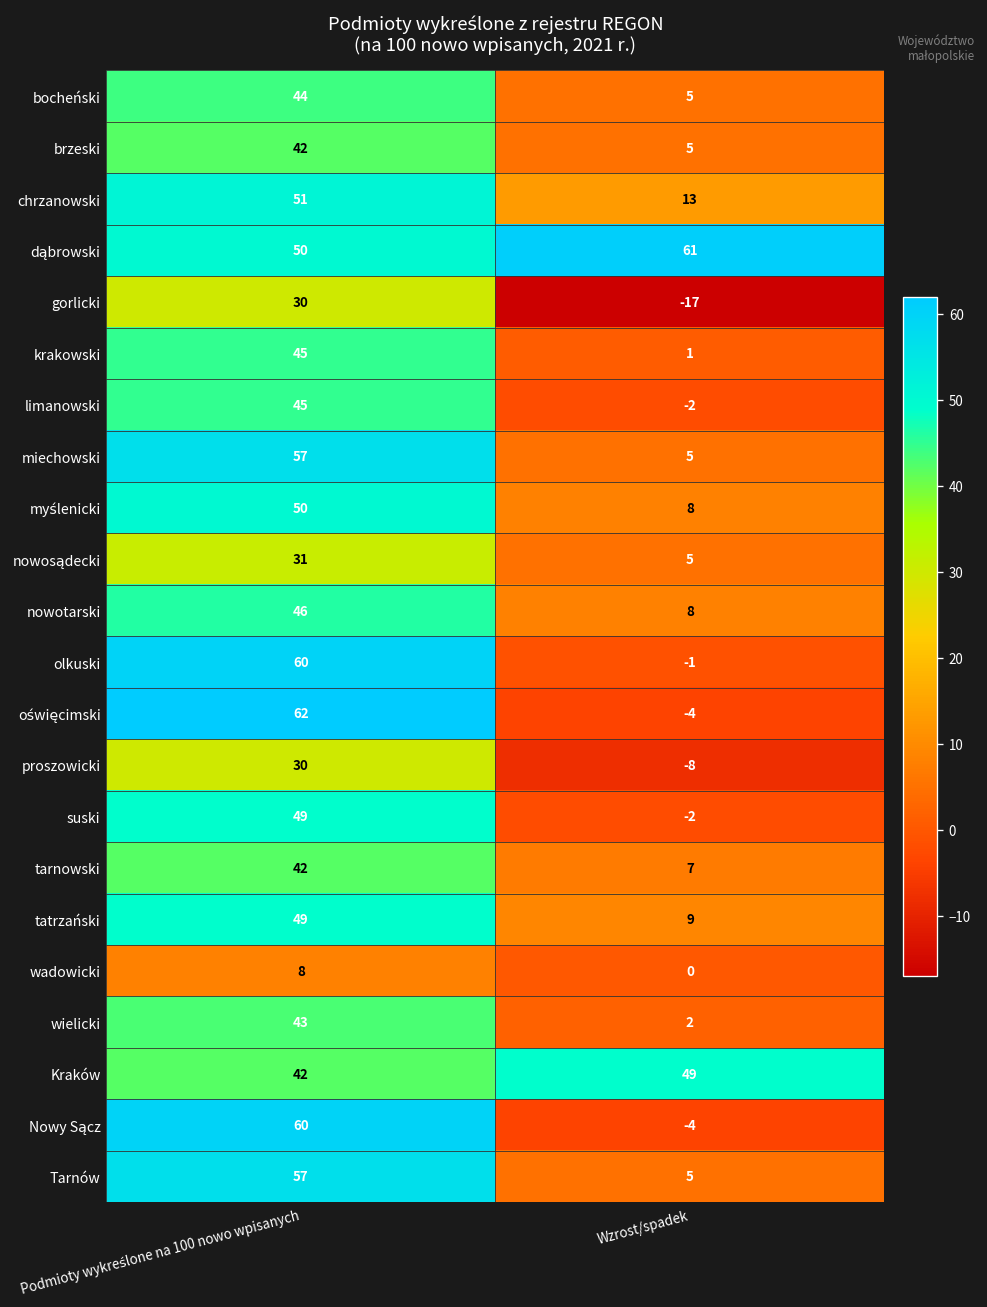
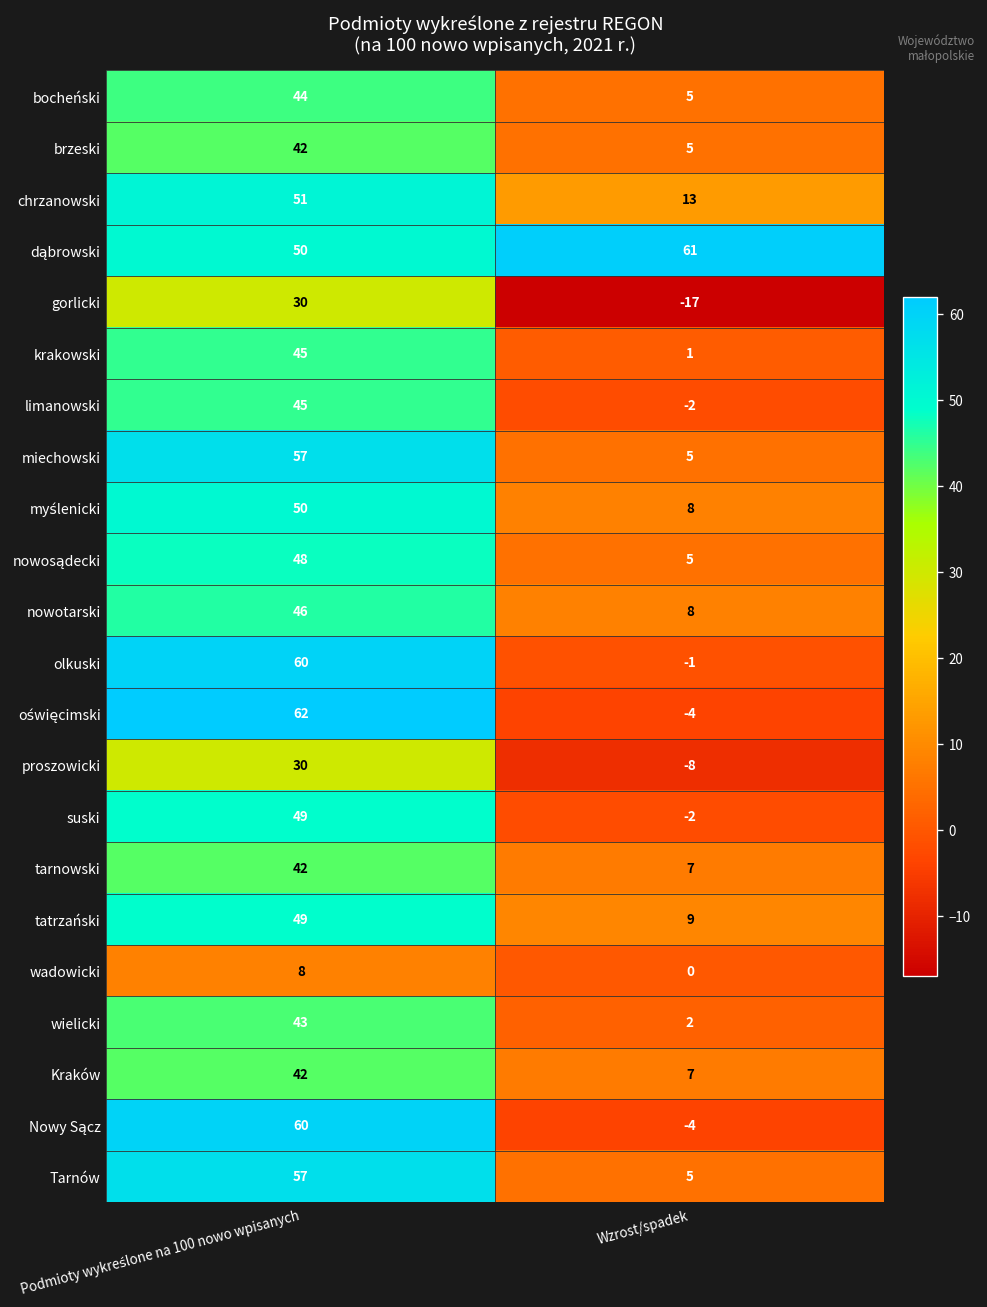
nowosądecki, Podmioty wykreślone na 100 nowo wpisanych: 31 -> 48
Kraków, Wzrost/spadek: 49 -> 7
